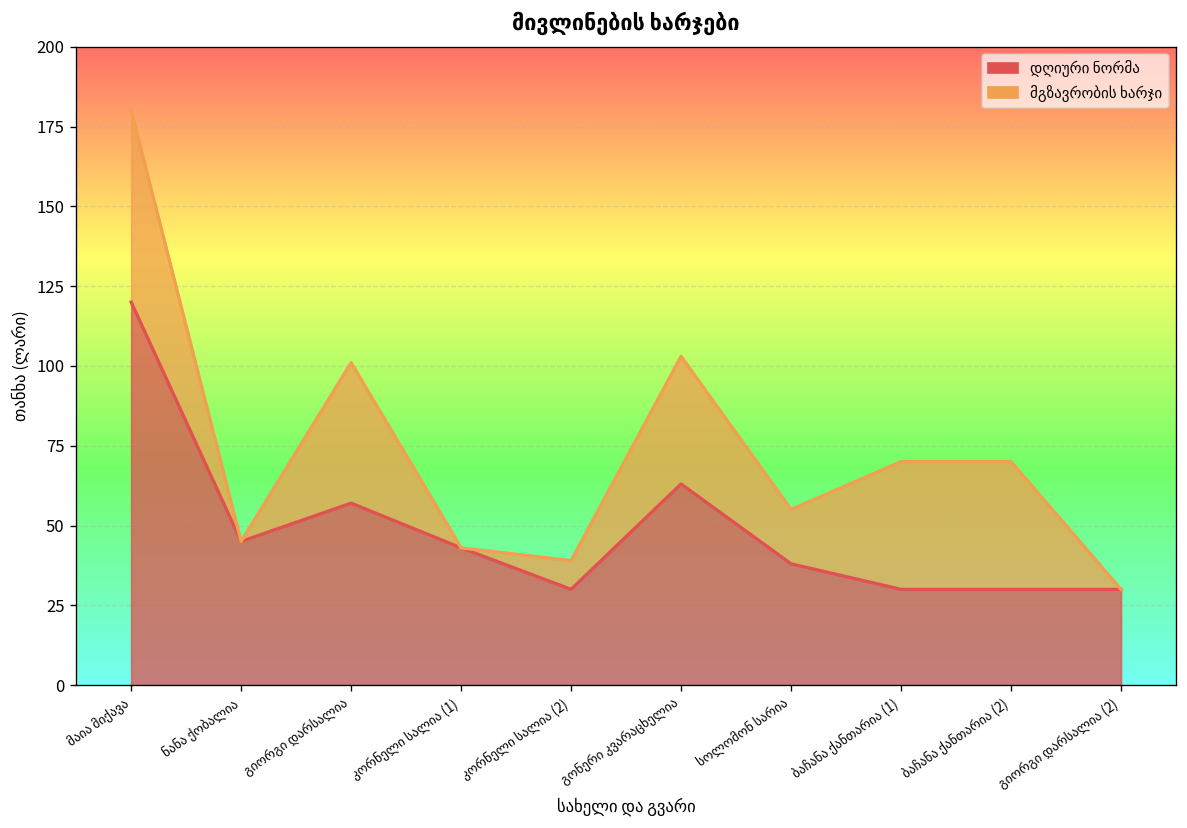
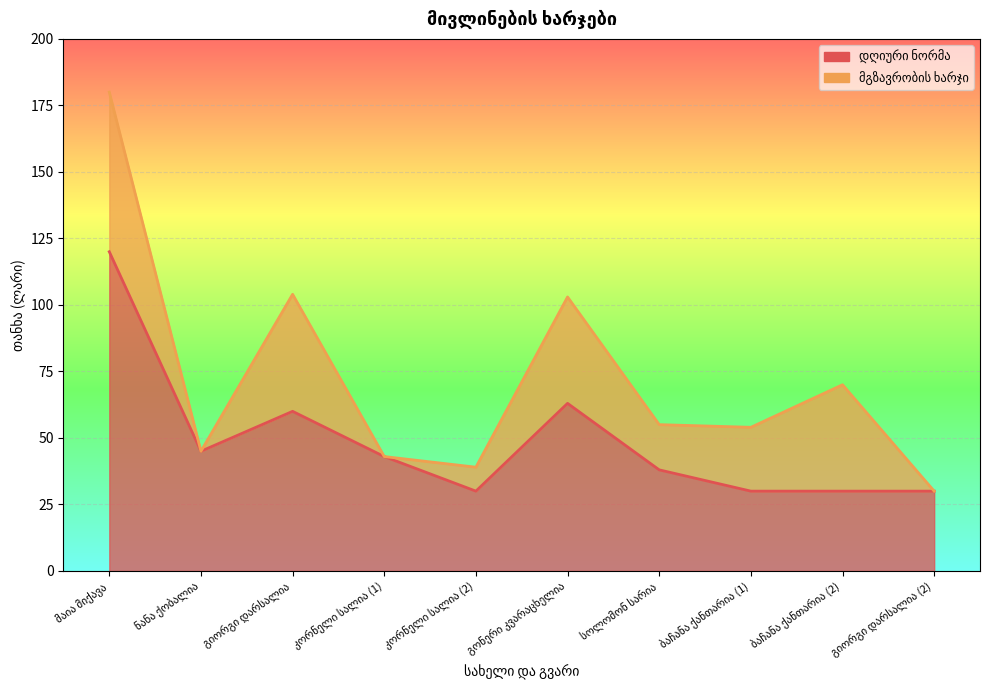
დღიური ნორმა, გიორგი დარსალია: 57 -> 60
მგზავრობის ხარჯი, ბაჩანა ქანთარია (1): 40 -> 24
